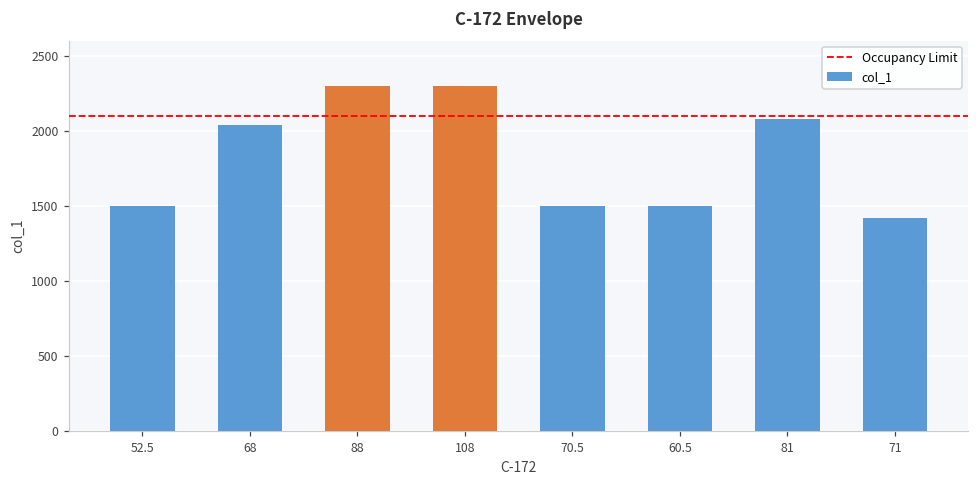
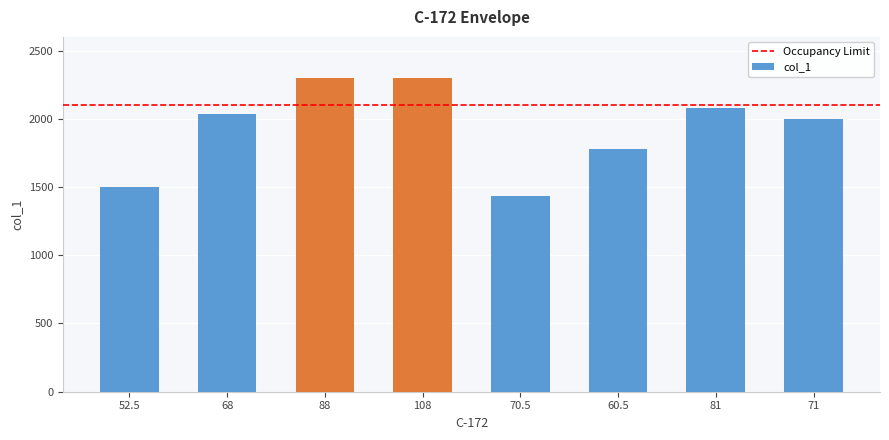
70.5: 1500 -> 1430
60.5: 1500 -> 1780
71: 1420 -> 2000
